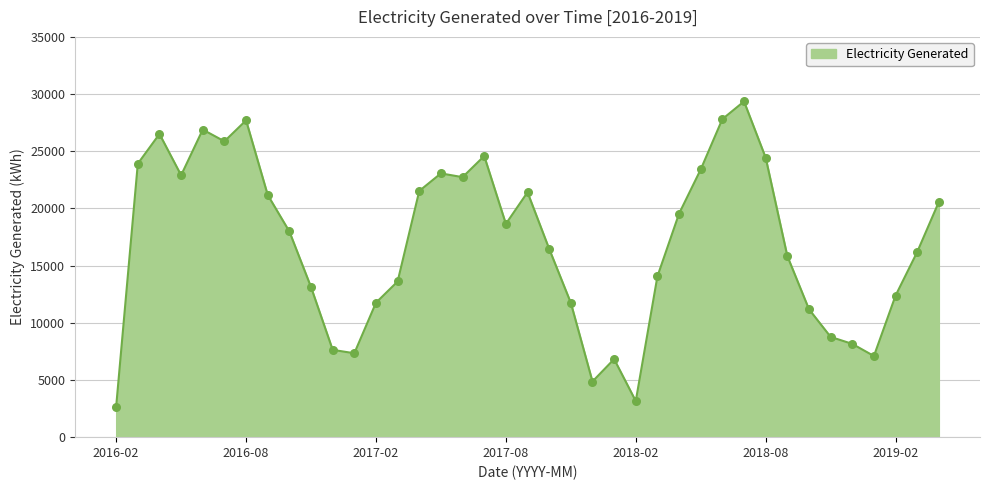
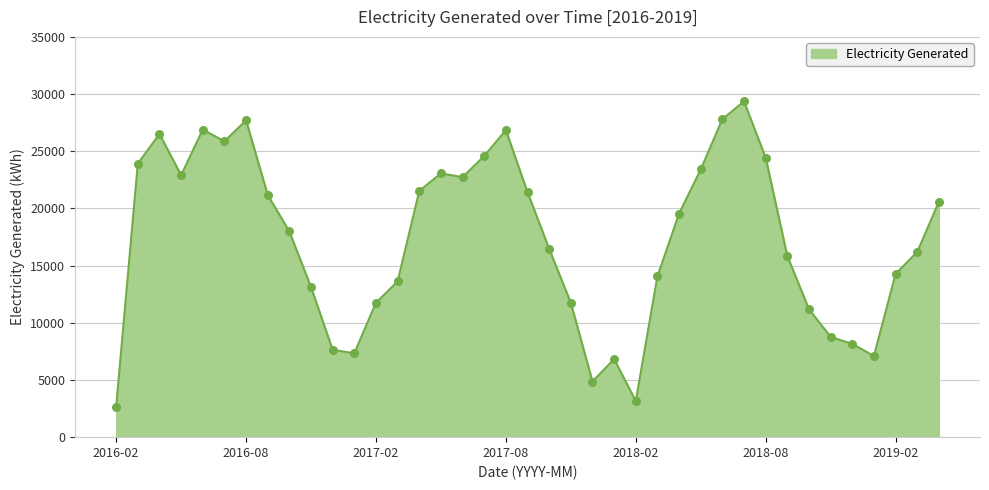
2017-08: 18600 -> 26900
2019-02: 12400 -> 14300
